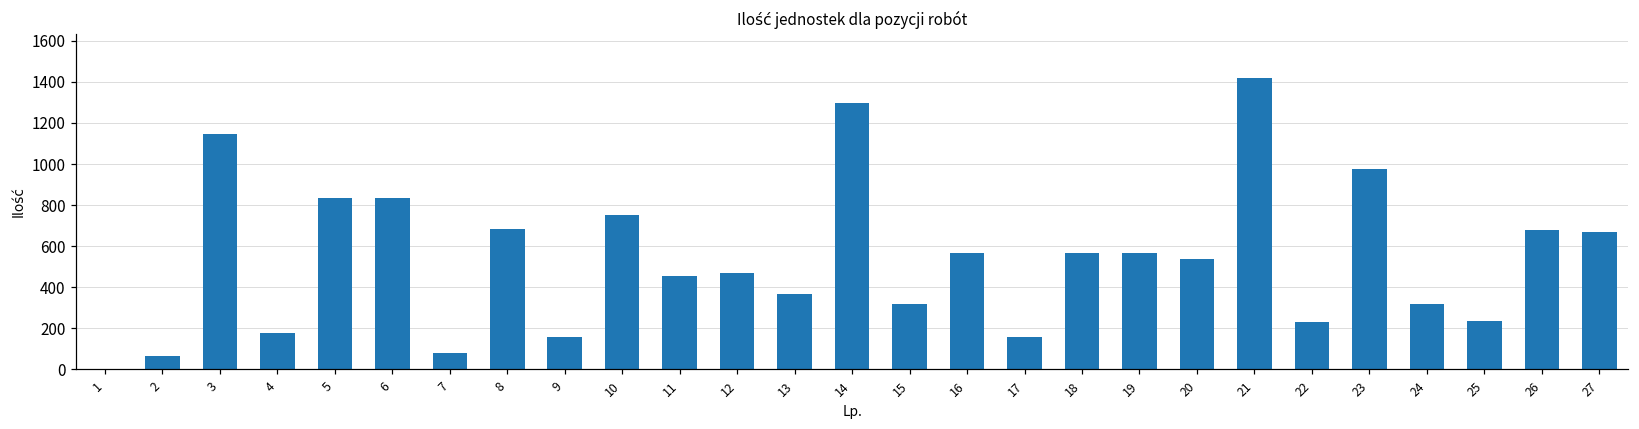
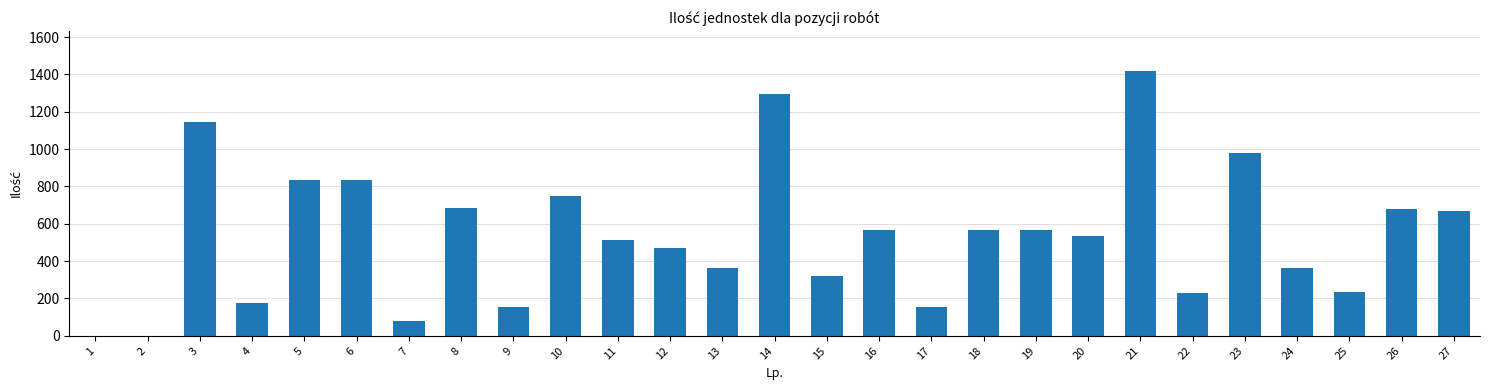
2: 70 -> 0
11: 460 -> 520
24: 320 -> 360
